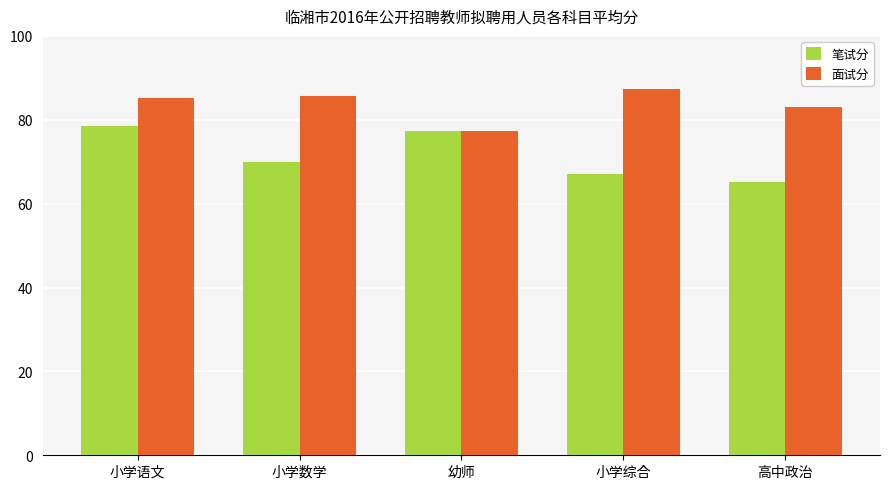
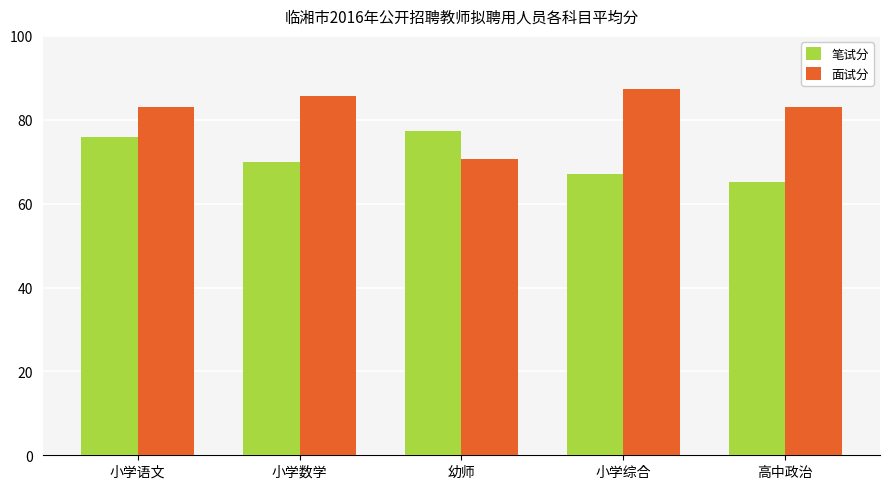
笔试分, 小学语文: 78 -> 76
面试分, 小学语文: 85 -> 83
面试分, 幼师: 77 -> 71
